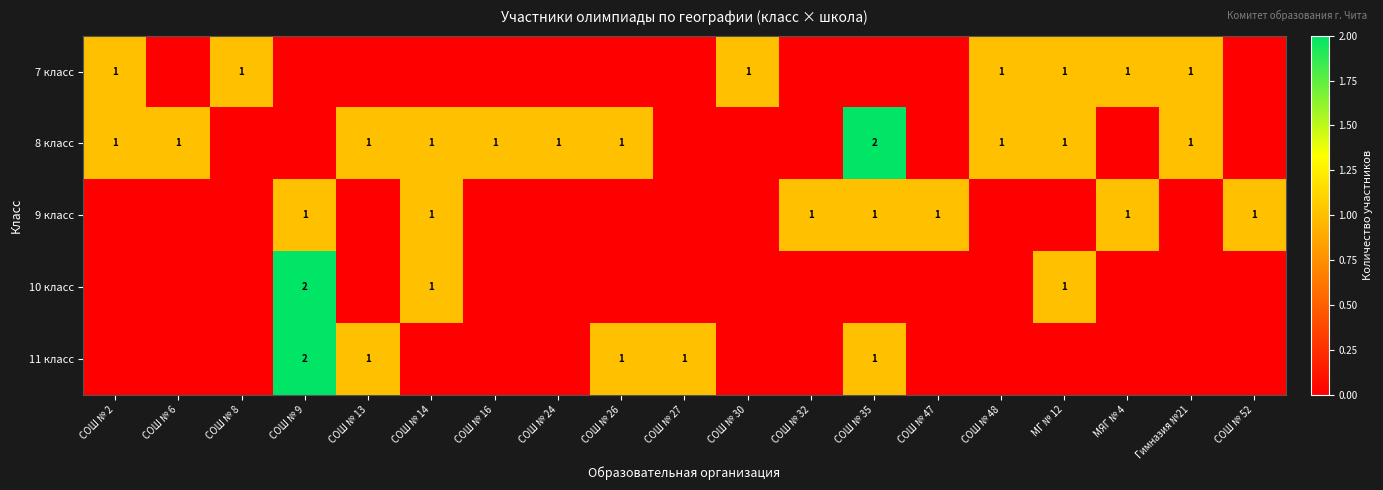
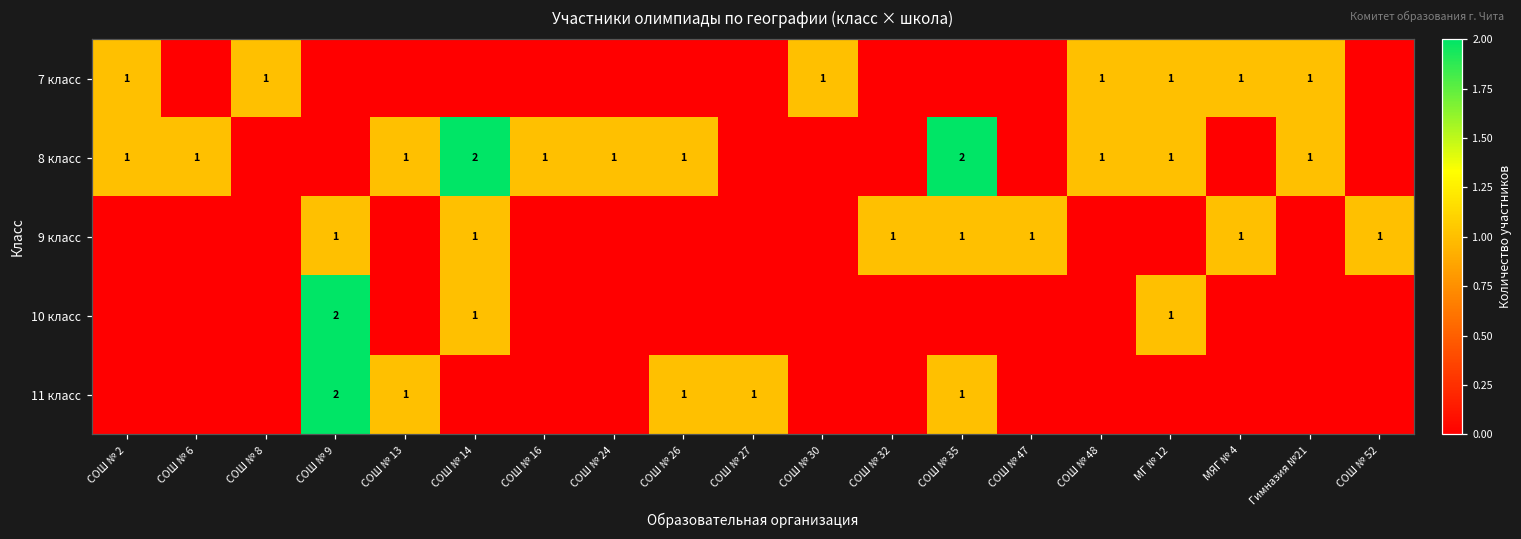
8 класс, СОШ № 14: 1 -> 2
